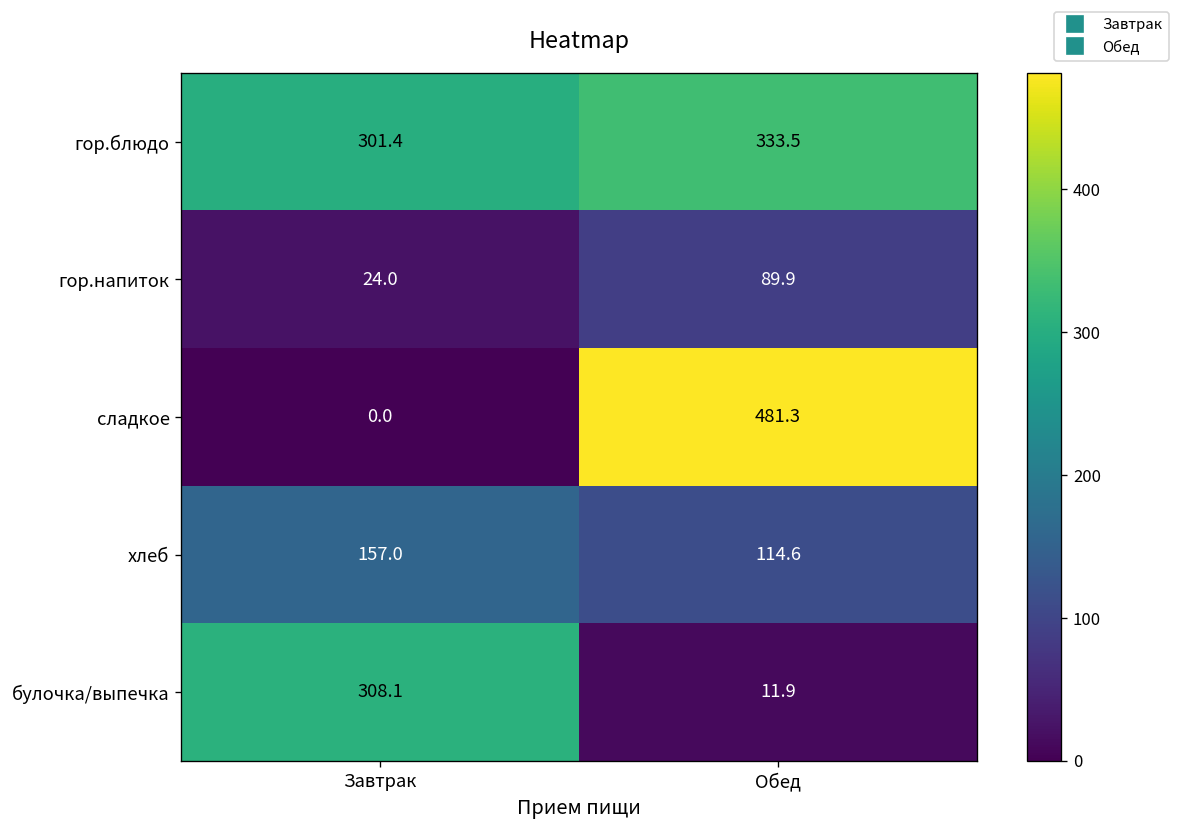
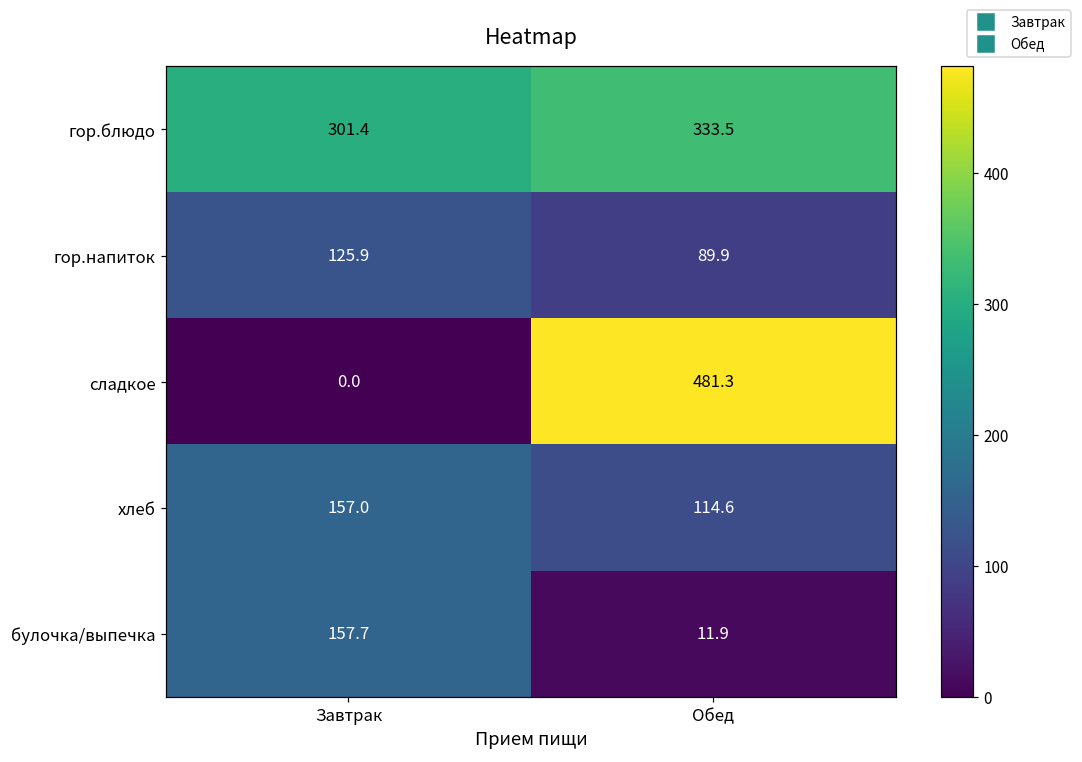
гор.напиток, Завтрак: 24.0 -> 125.9
булочка/выпечка, Завтрак: 308.1 -> 157.7
